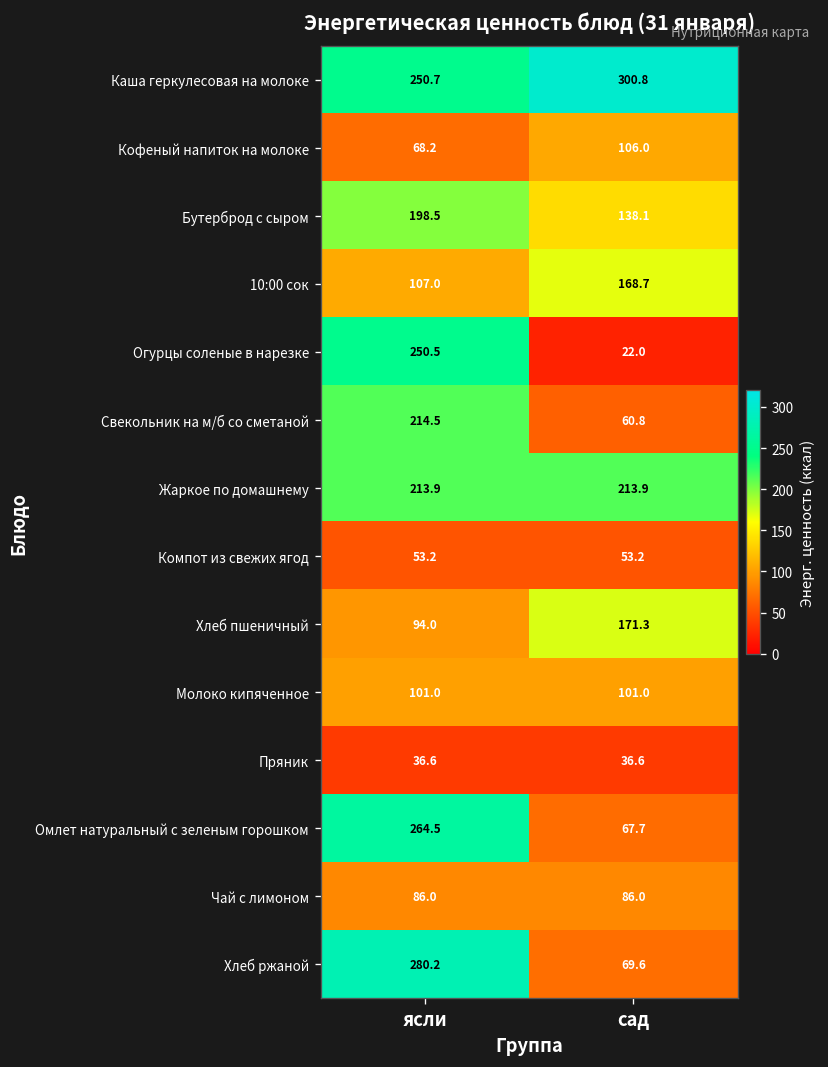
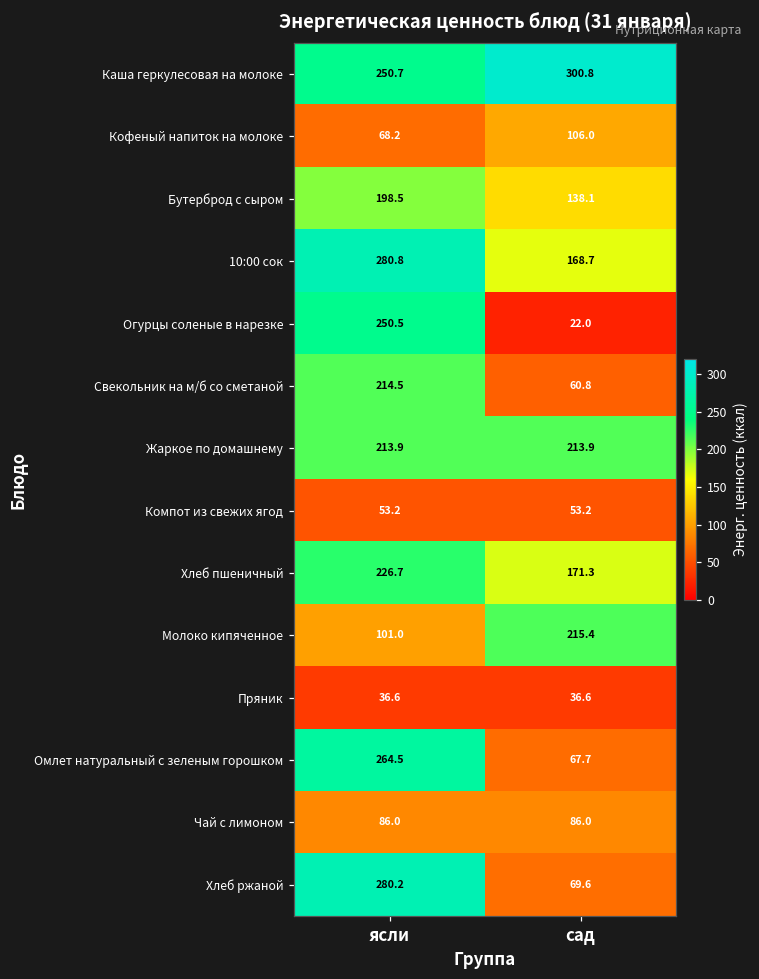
10:00 сок, ясли: 107.0 -> 280.8
Хлеб пшеничный, ясли: 94.0 -> 226.7
Молоко кипяченное, сад: 101.0 -> 215.4
